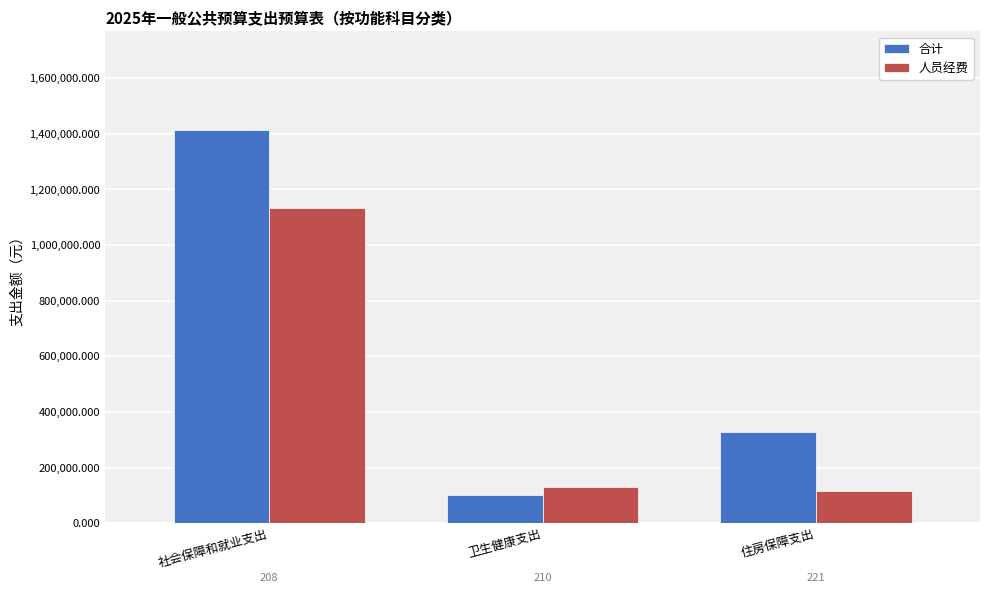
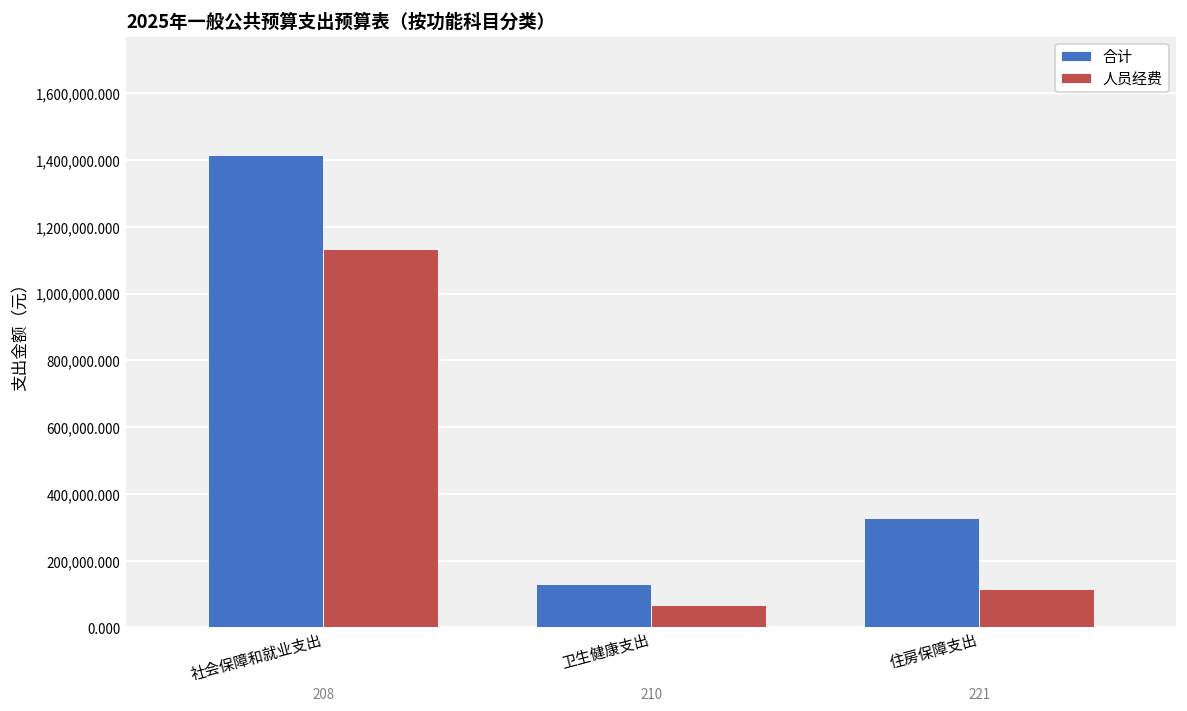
合计, 卫生健康支出: 100,000 -> 130,000
人员经费, 卫生健康支出: 130,000 -> 70,000
